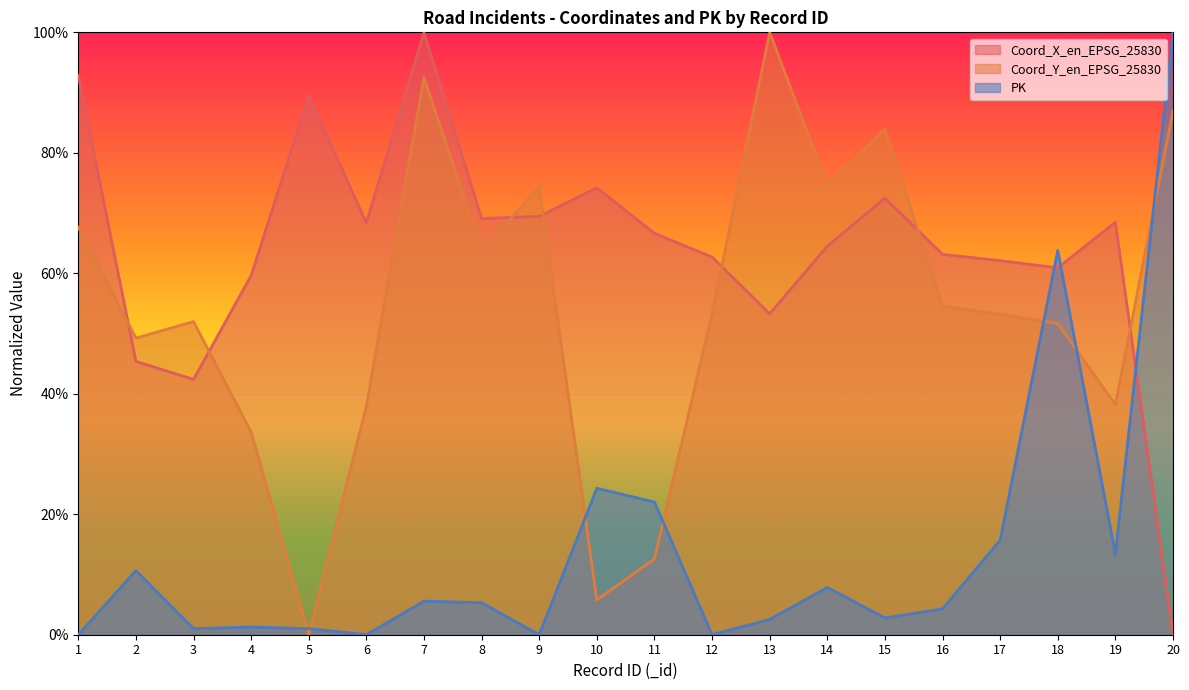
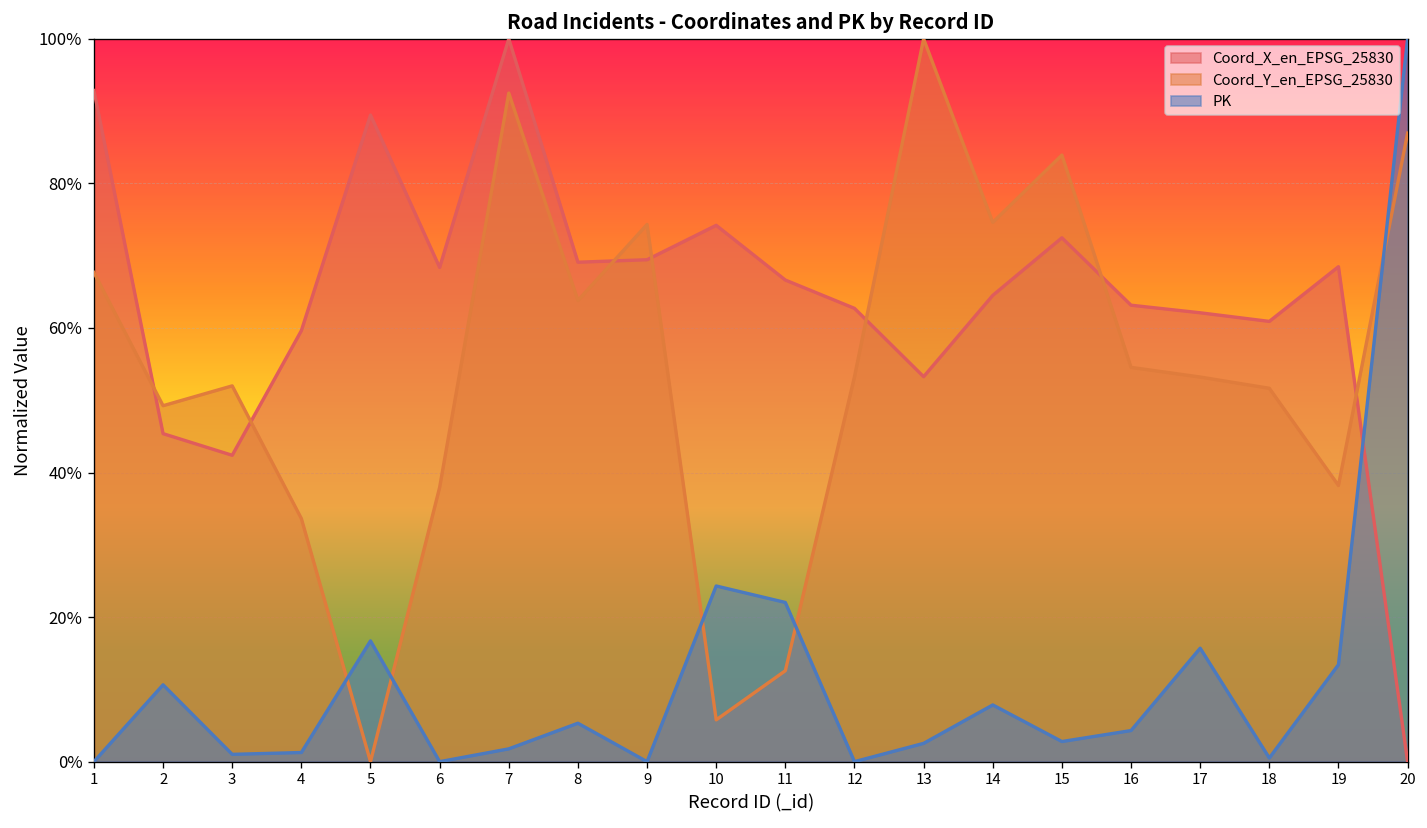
PK, 5: 1% -> 17%
PK, 7: 6% -> 2%
PK, 18: 64% -> 1%
